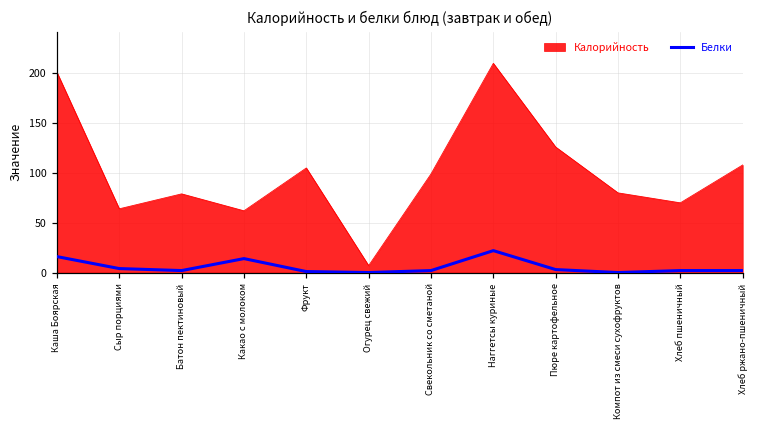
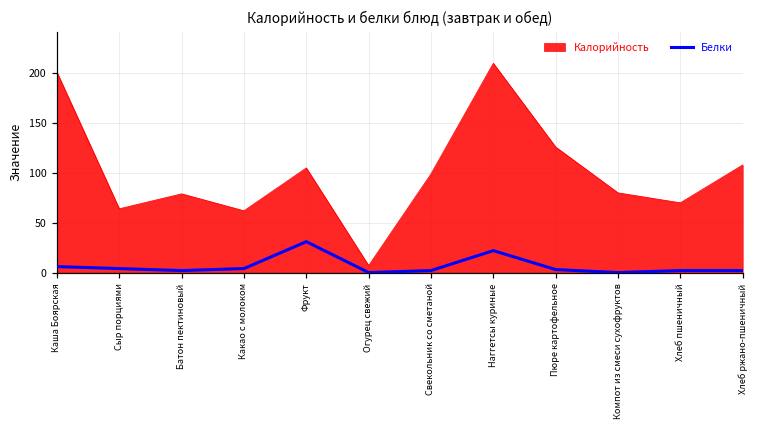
Белки, Каша Боярская: 20 -> 10
Белки, Какао с молоком: 10 -> 0
Белки, Фрукт: 0 -> 30
